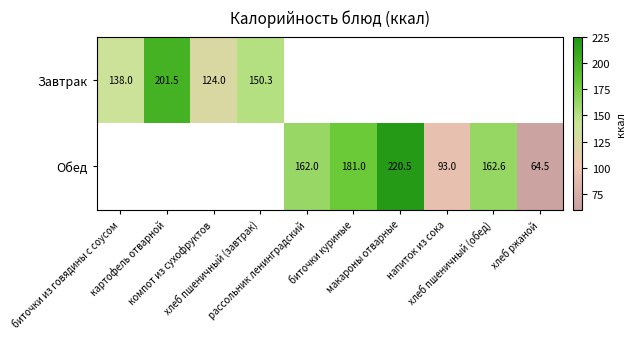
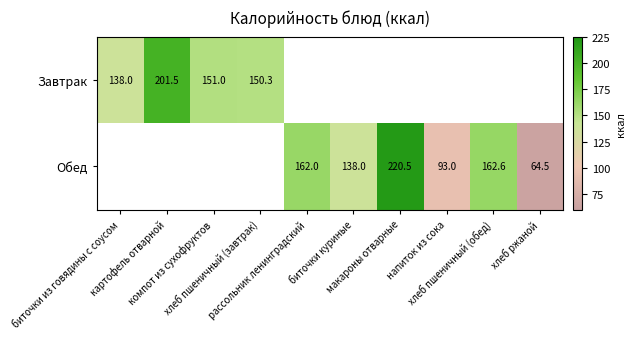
Завтрак, компот из сухофруктов: 124.0 -> 151.0
Обед, биточки куриные: 181.0 -> 138.0
